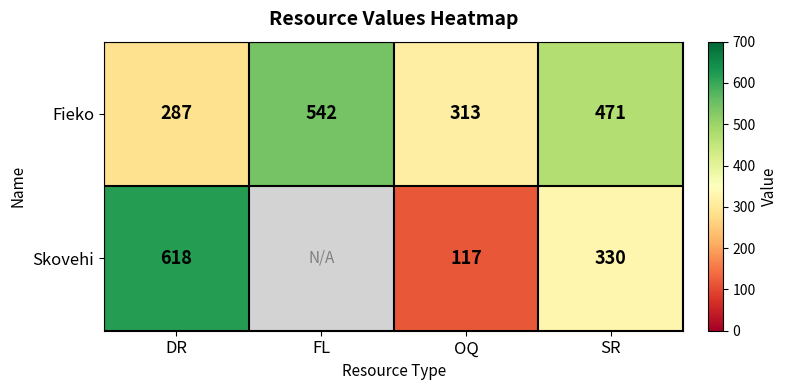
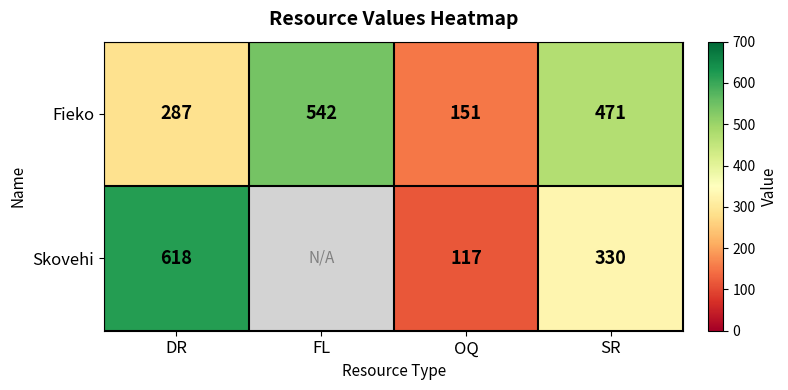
Fieko, OQ: 313 -> 151
